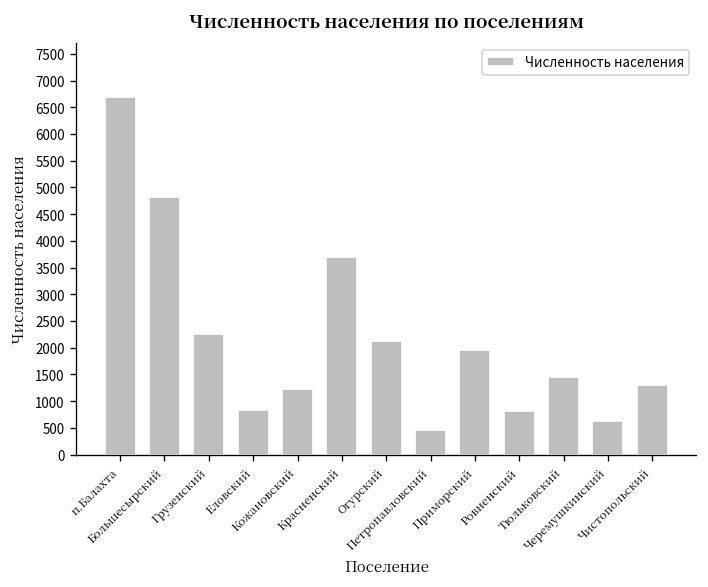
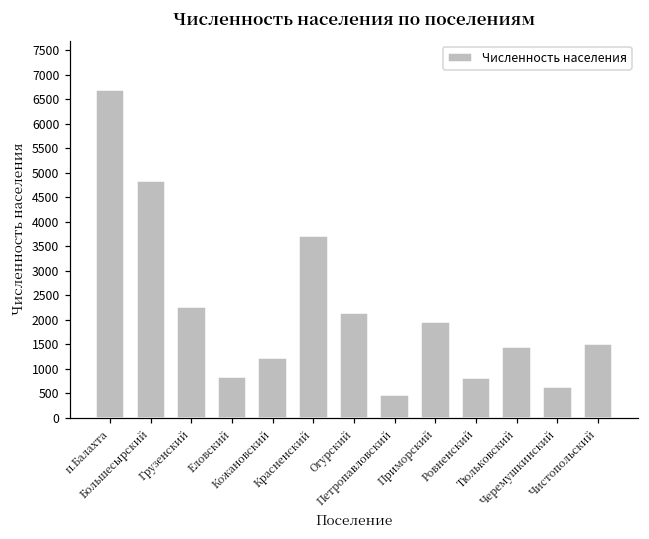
Чистопольский: 1300 -> 1500
